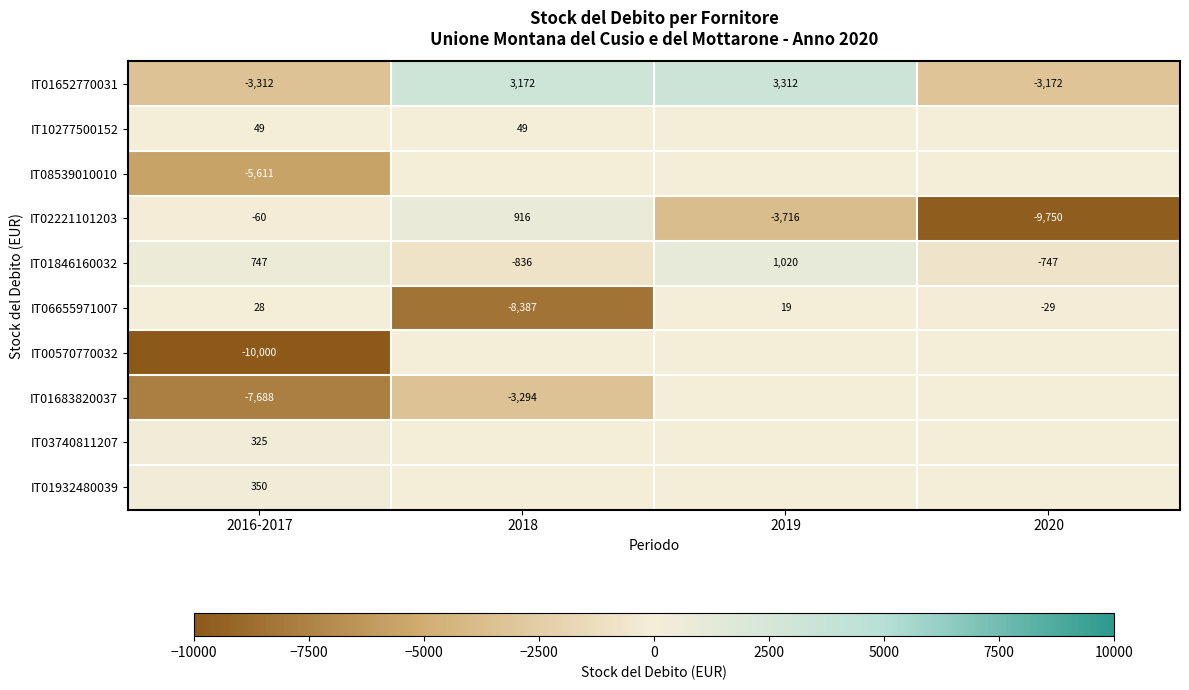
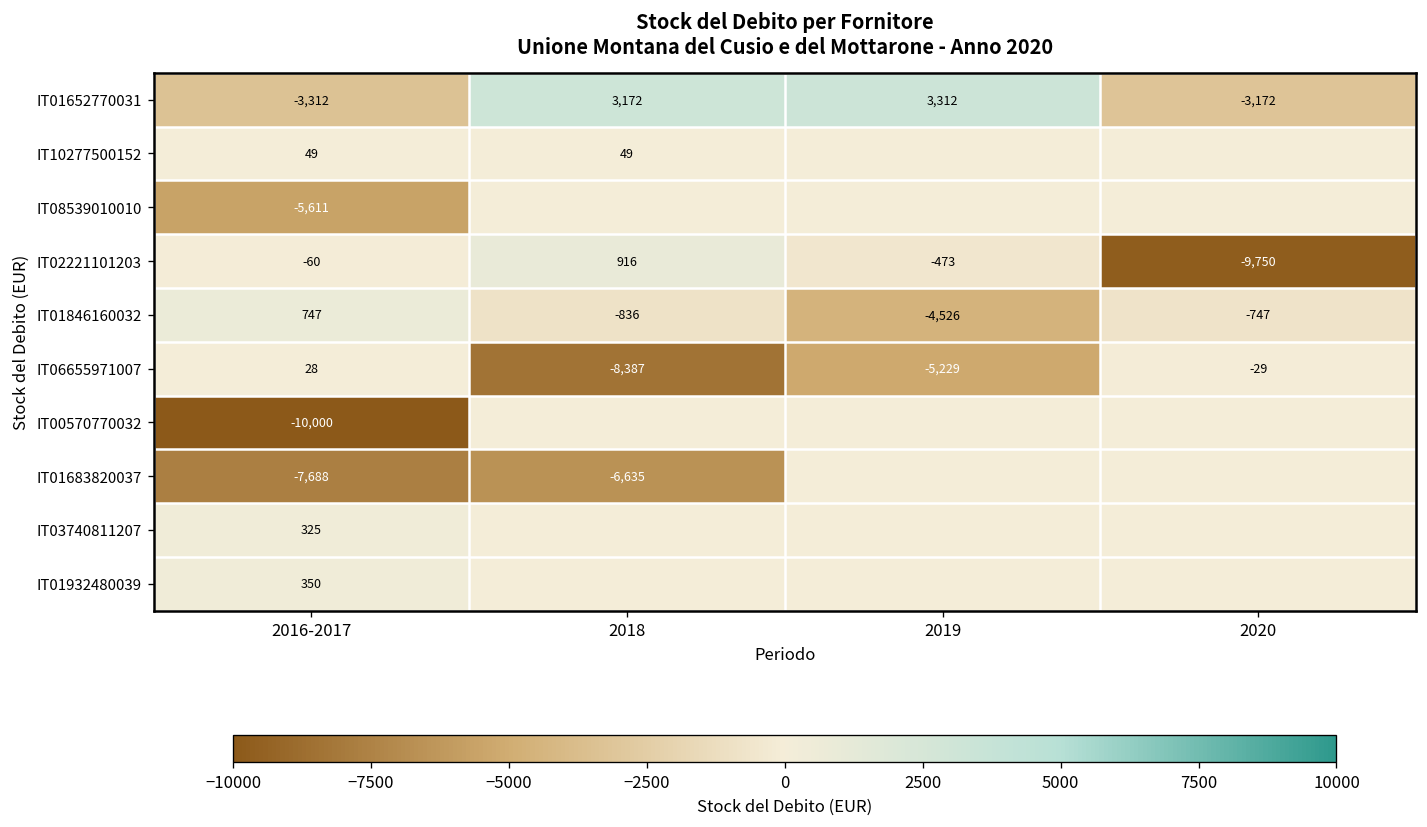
IT02221101203, 2019: -3,716 -> -473
IT01846160032, 2019: 1,020 -> -4,526
IT06655971007, 2019: 19 -> -5,229
IT01683820037, 2018: -3,294 -> -6,635
